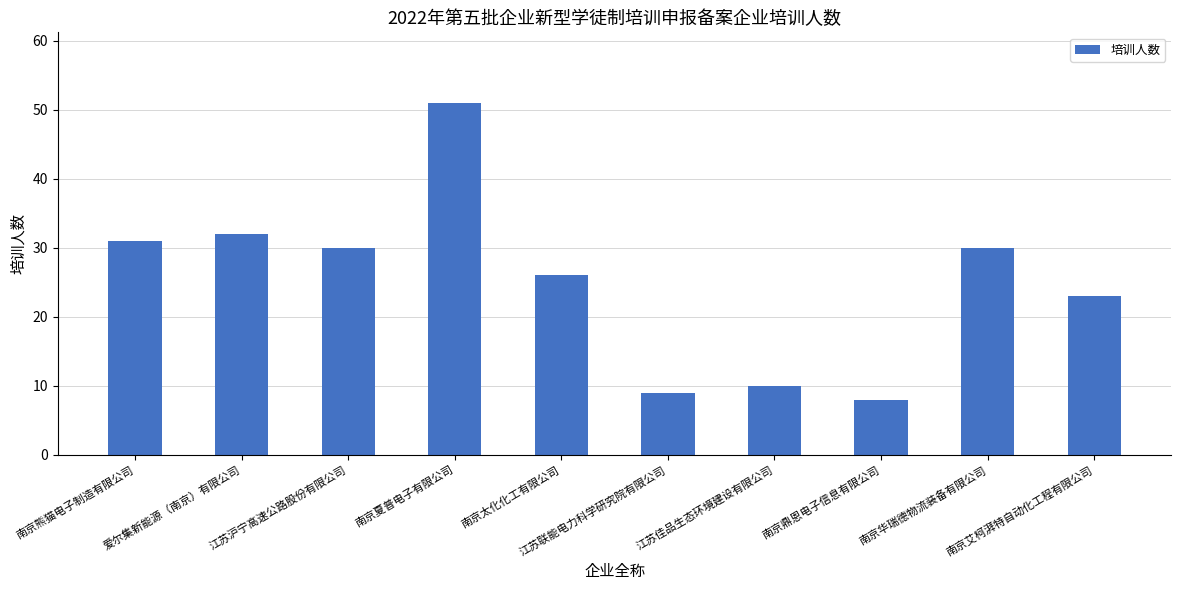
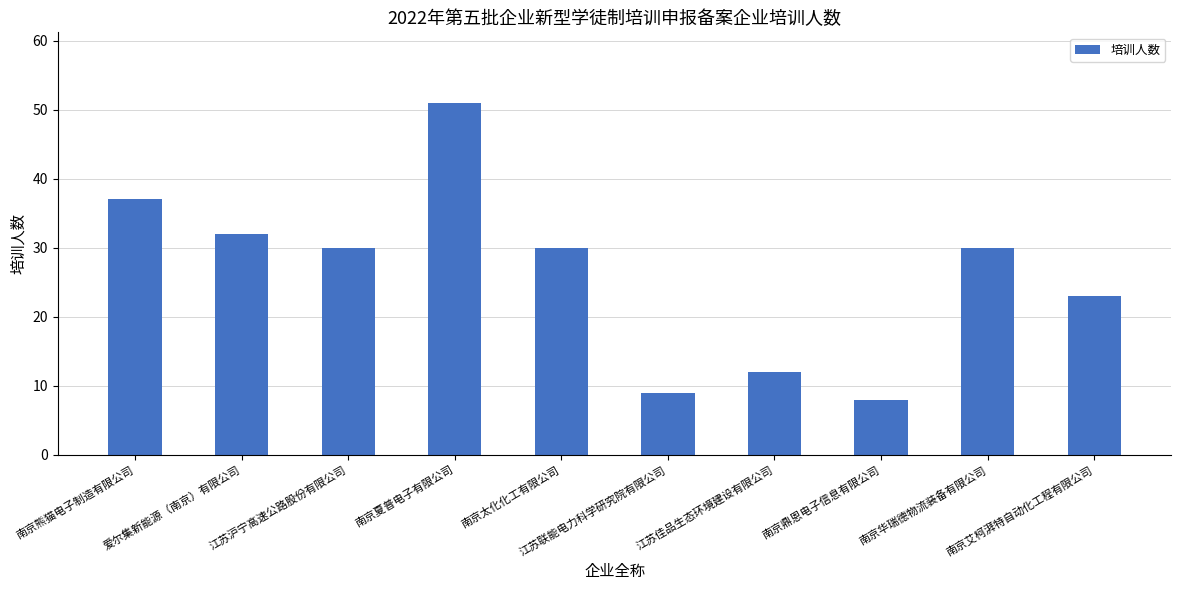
南京熊猫电子制造有限公司: 31 -> 37
南京太化化工有限公司: 26 -> 30
江苏佳品生态环境建设有限公司: 10 -> 12
